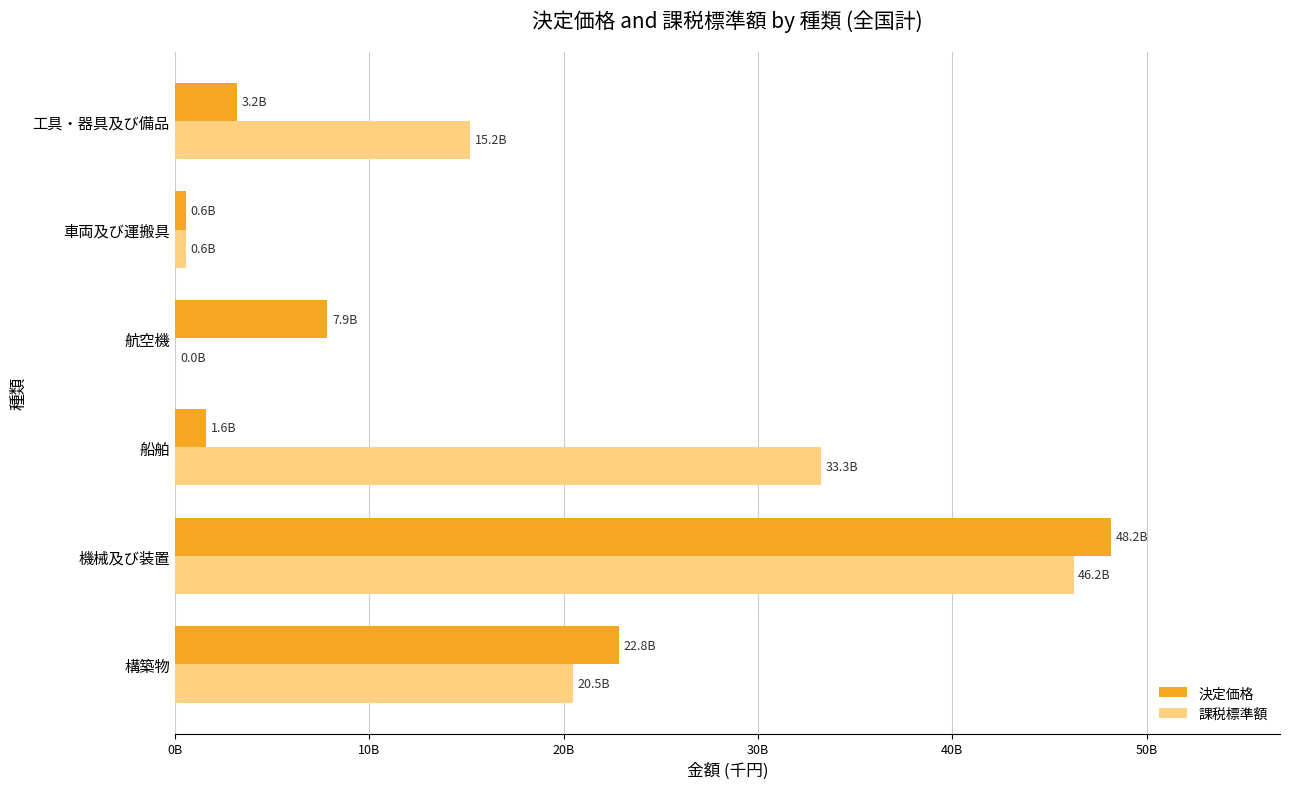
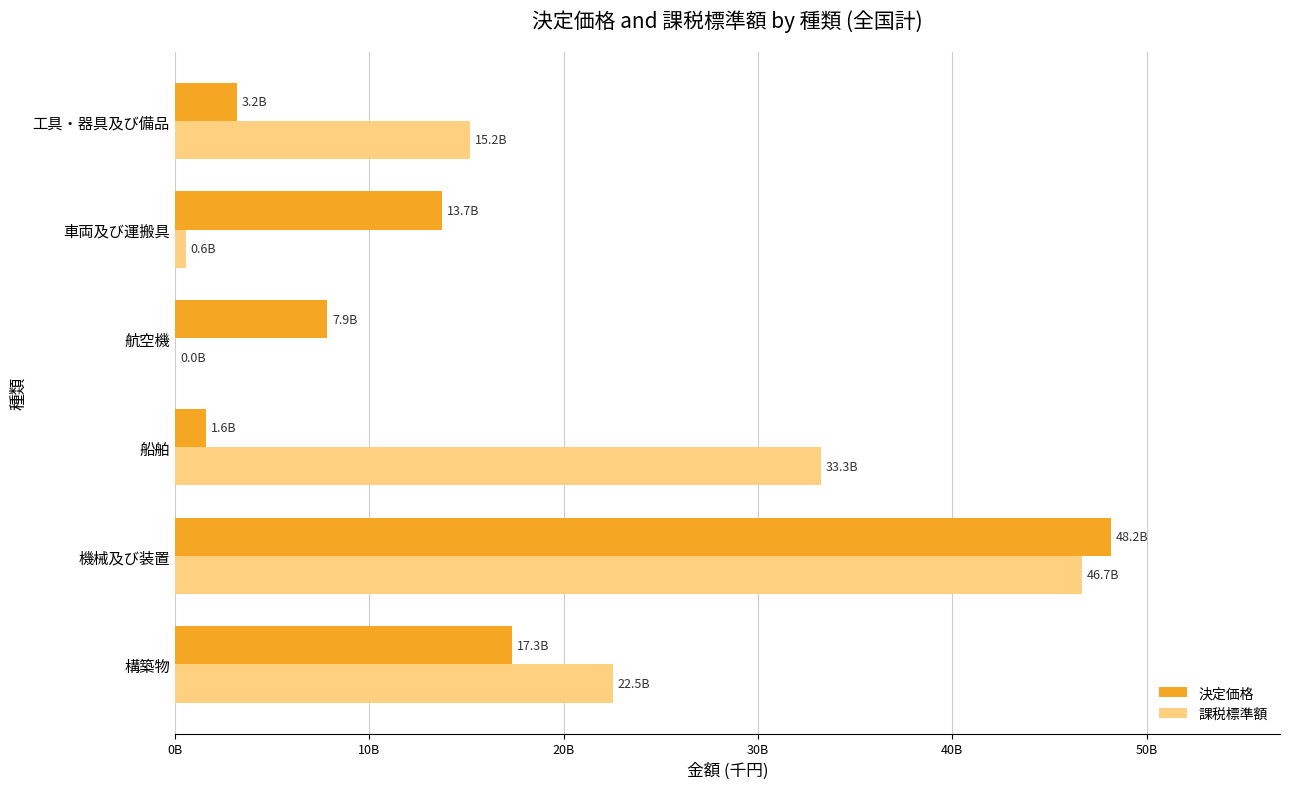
決定価格, 車両及び運搬具: 0.6B -> 13.7B
課税標準額, 機械及び装置: 46.2B -> 46.7B
決定価格, 構築物: 22.8B -> 17.3B
課税標準額, 構築物: 20.5B -> 22.5B
